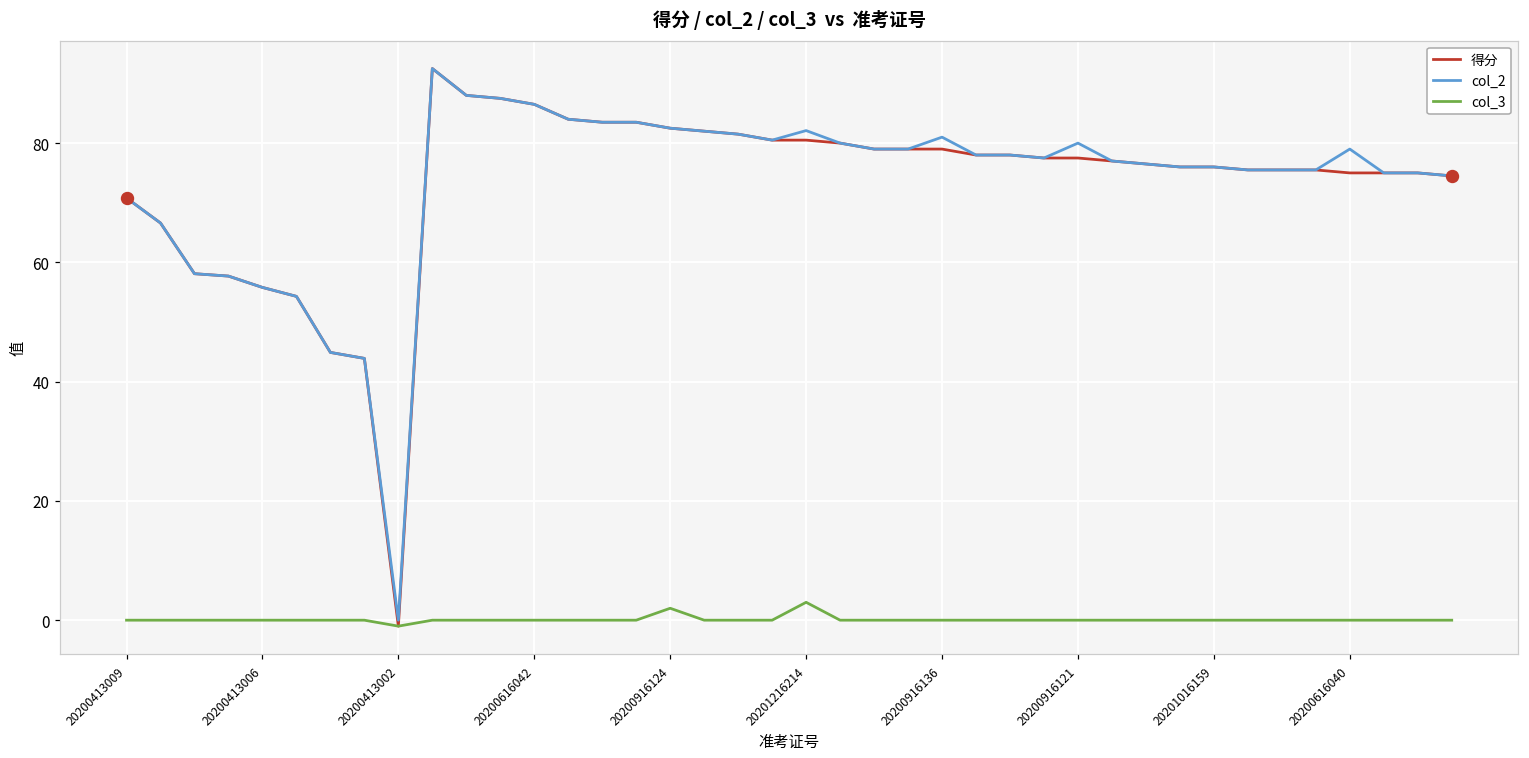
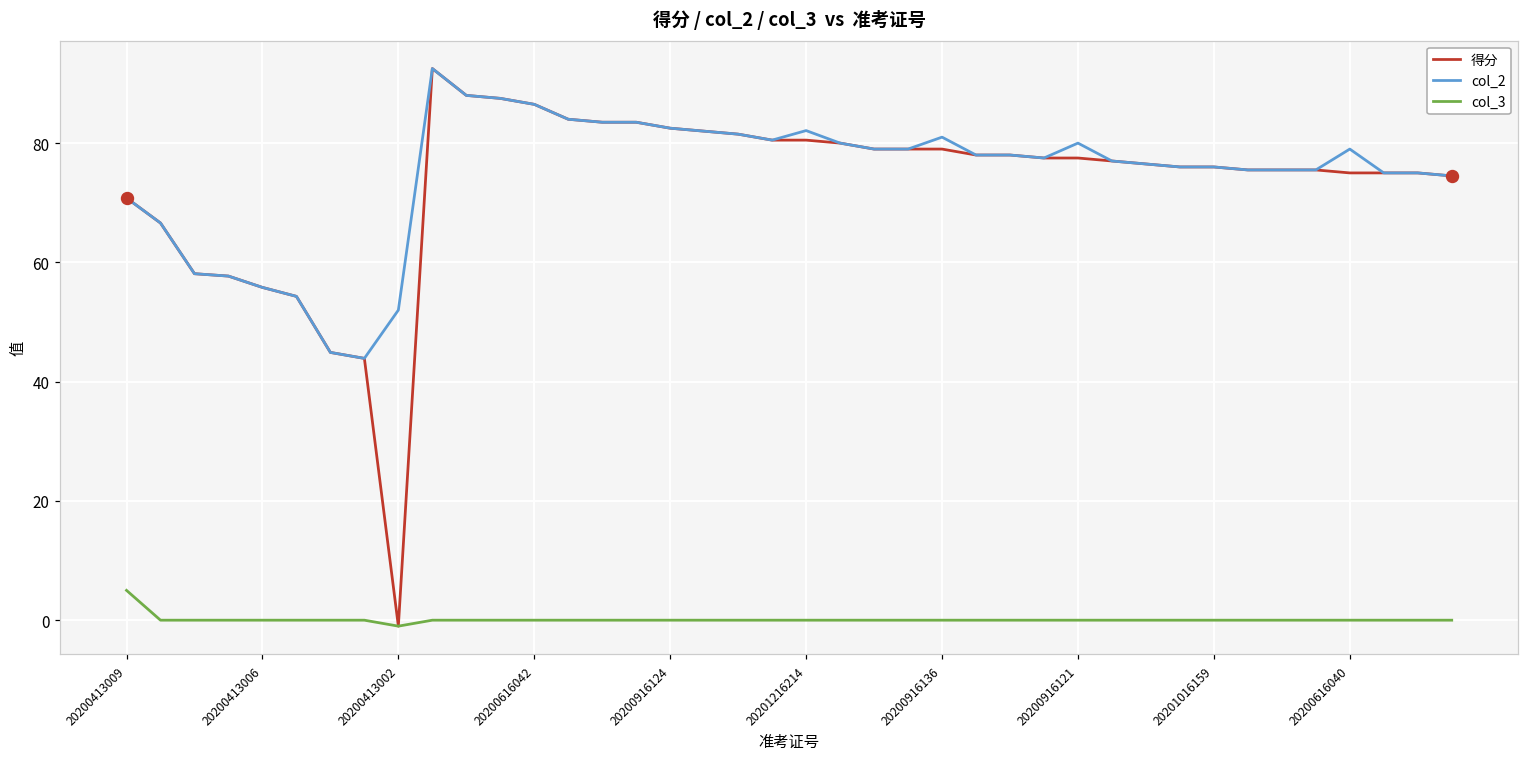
col_3, 20200413009: 0 -> 5
col_2, 20200413002: 0 -> 52
col_3, 20200916124: 2 -> 0
col_3, 20201216214: 3 -> 0
